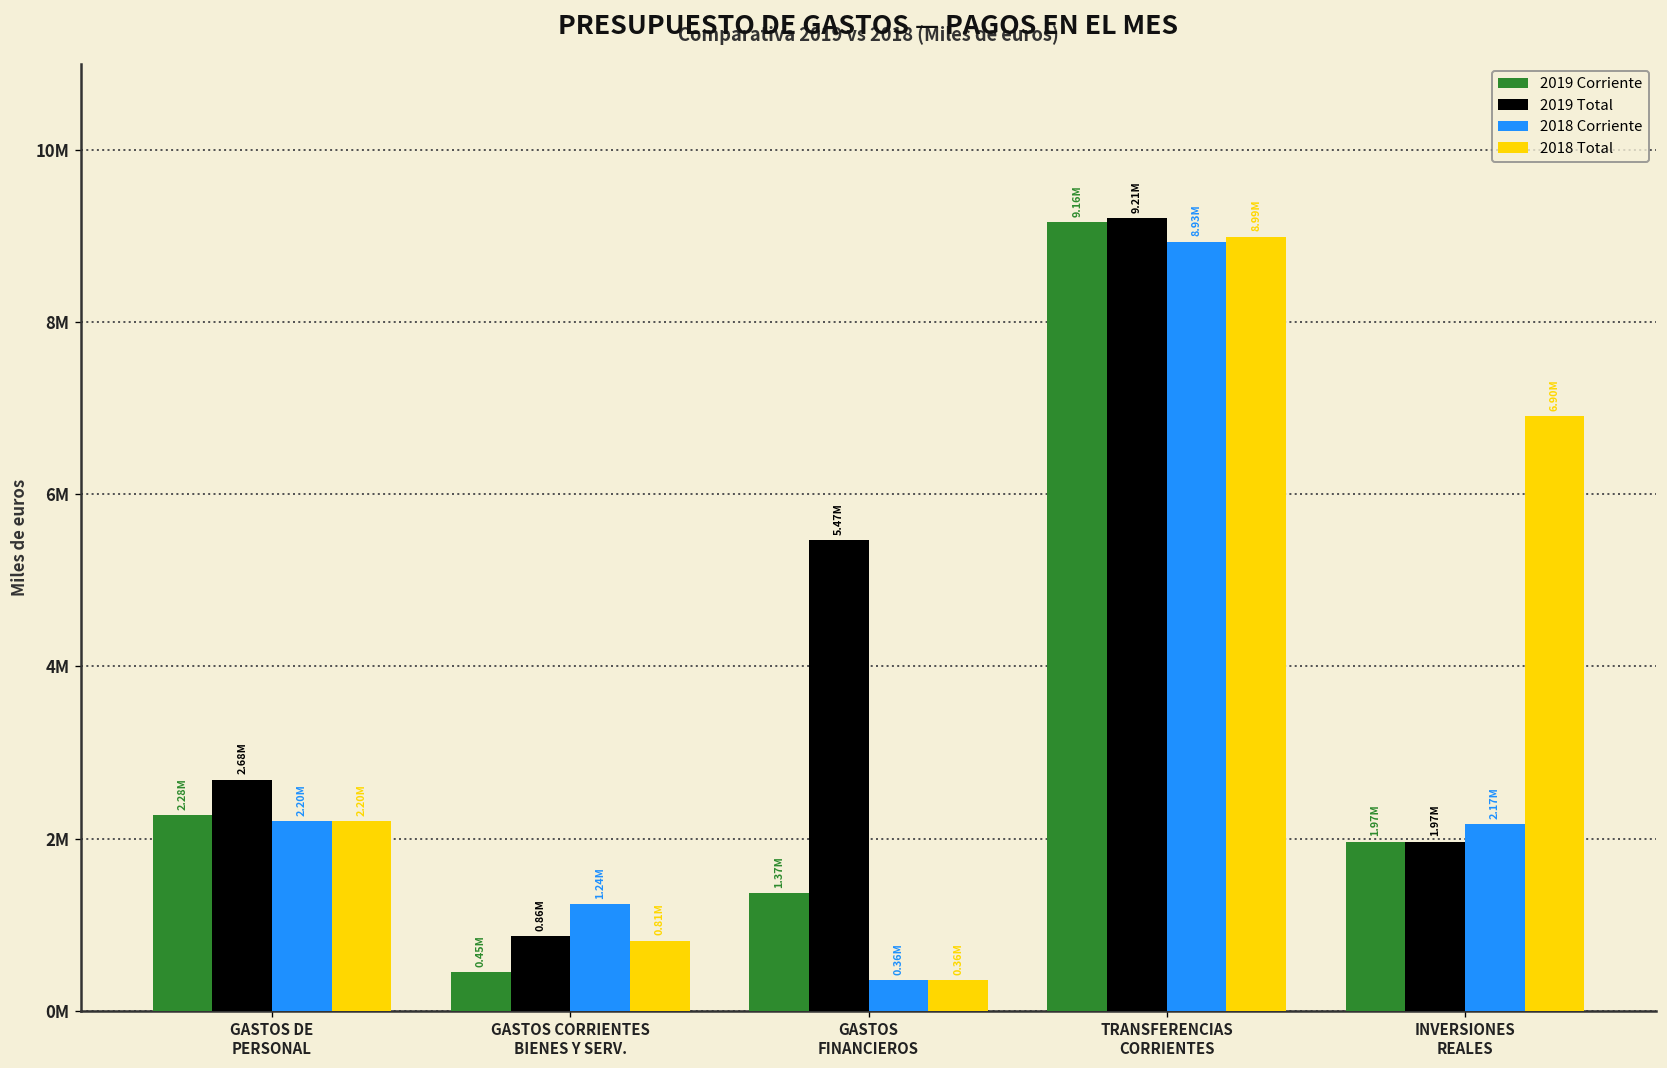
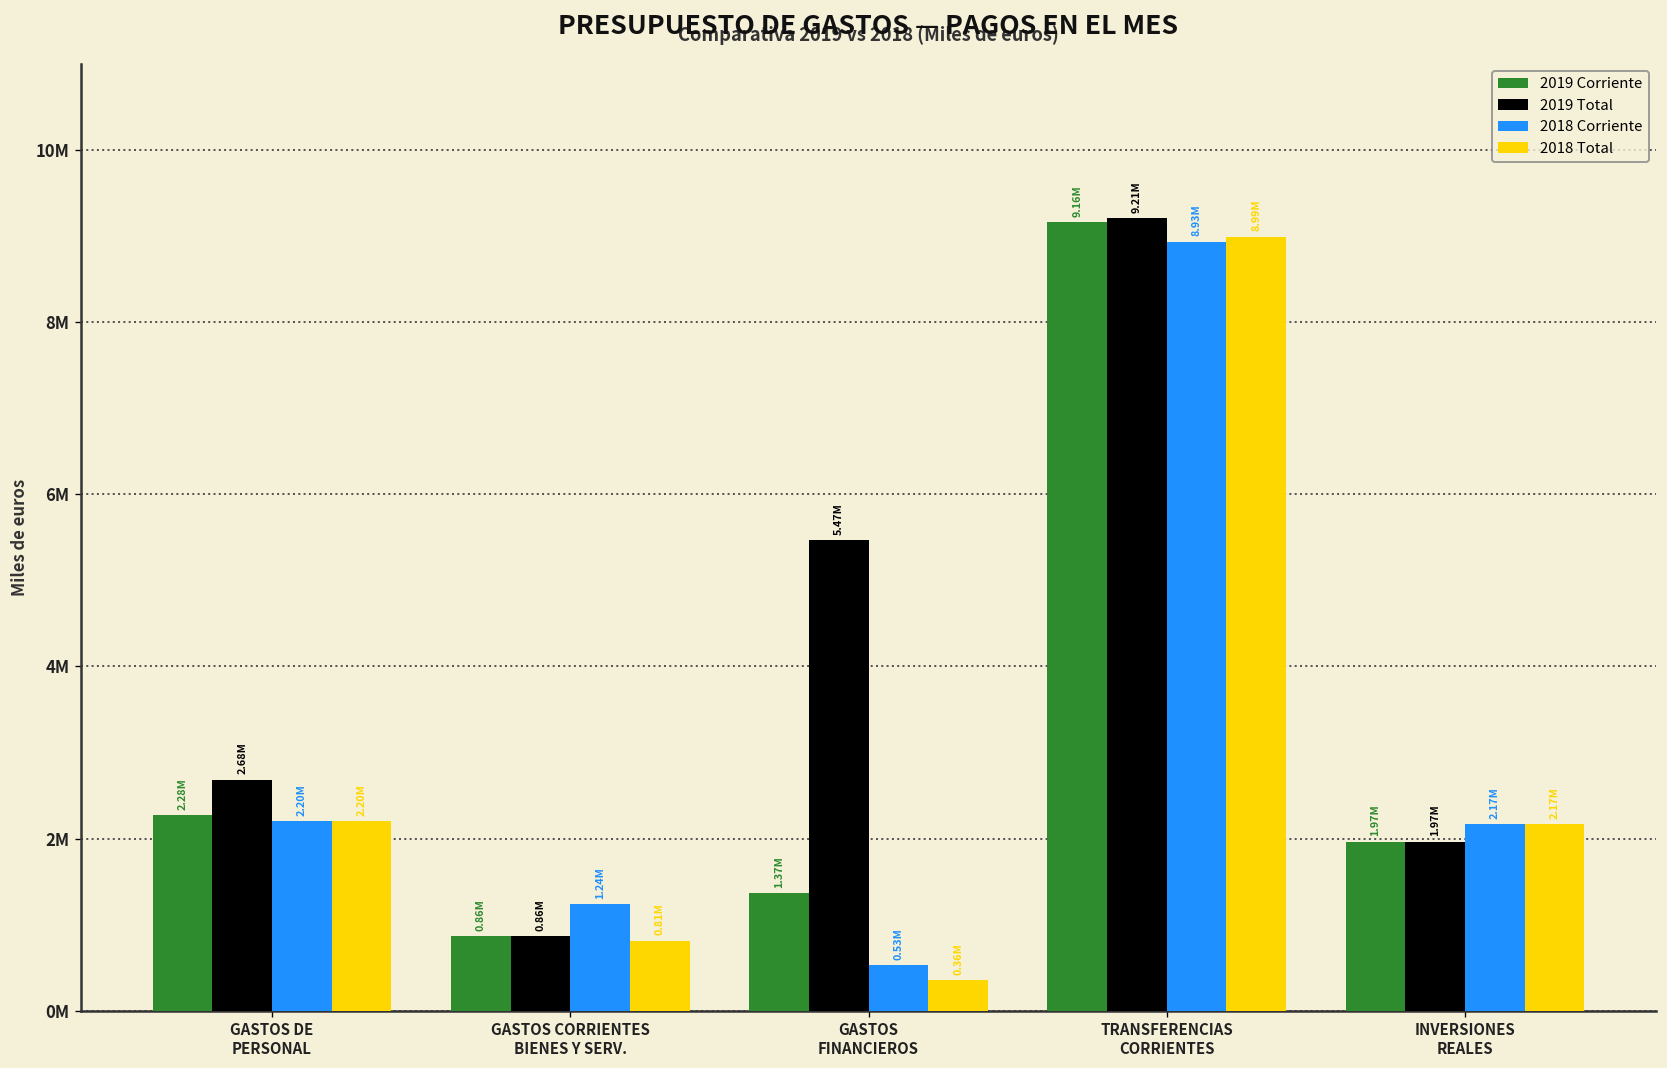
2019 Corriente, GASTOS CORRIENTES BIENES Y SERV.: 0.45M -> 0.86M
2018 Corriente, GASTOS FINANCIEROS: 0.36M -> 0.53M
2018 Total, INVERSIONES REALES: 6.90M -> 2.17M
